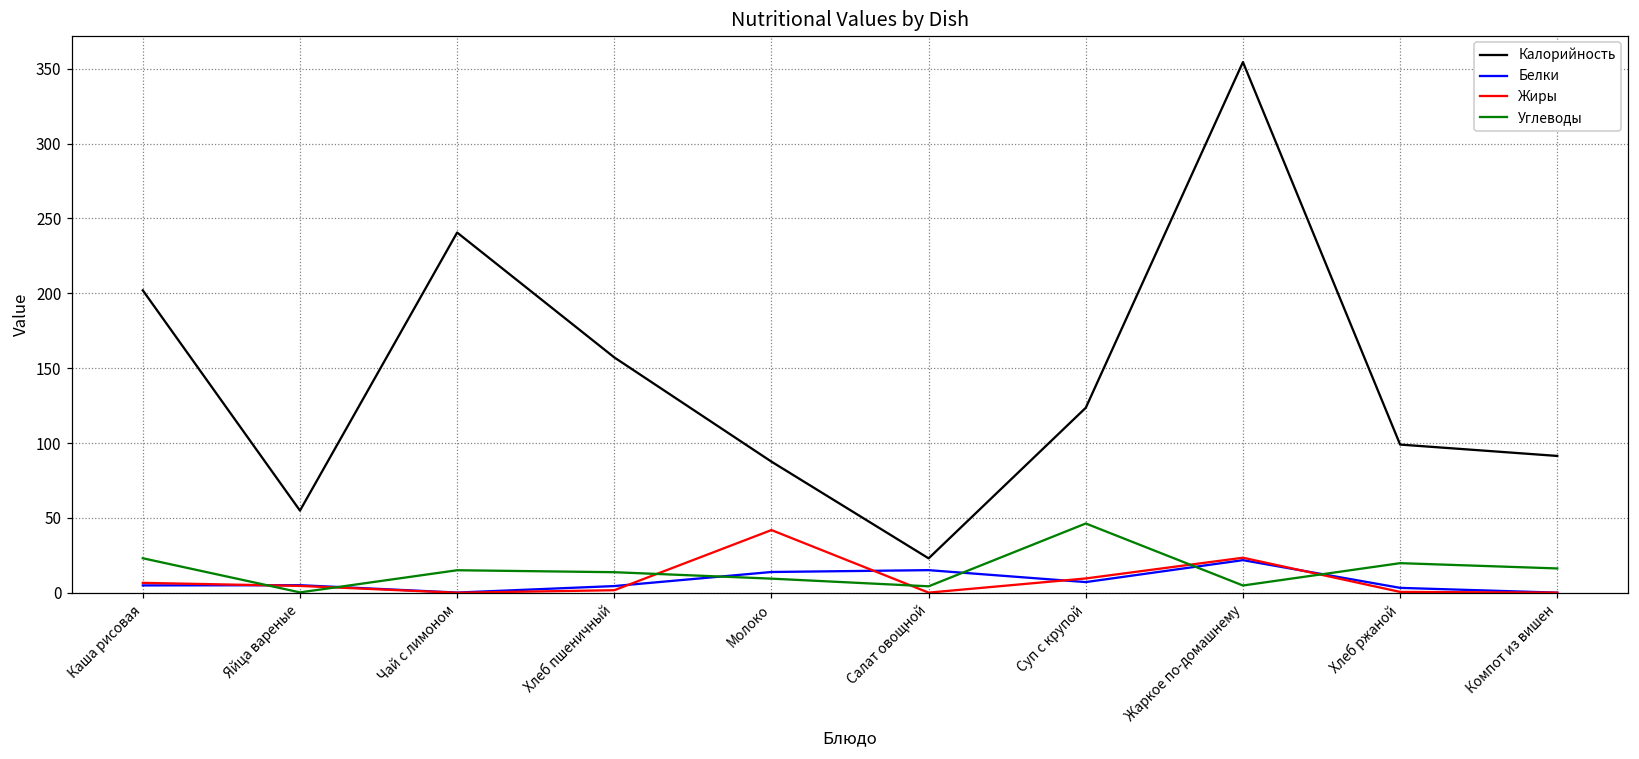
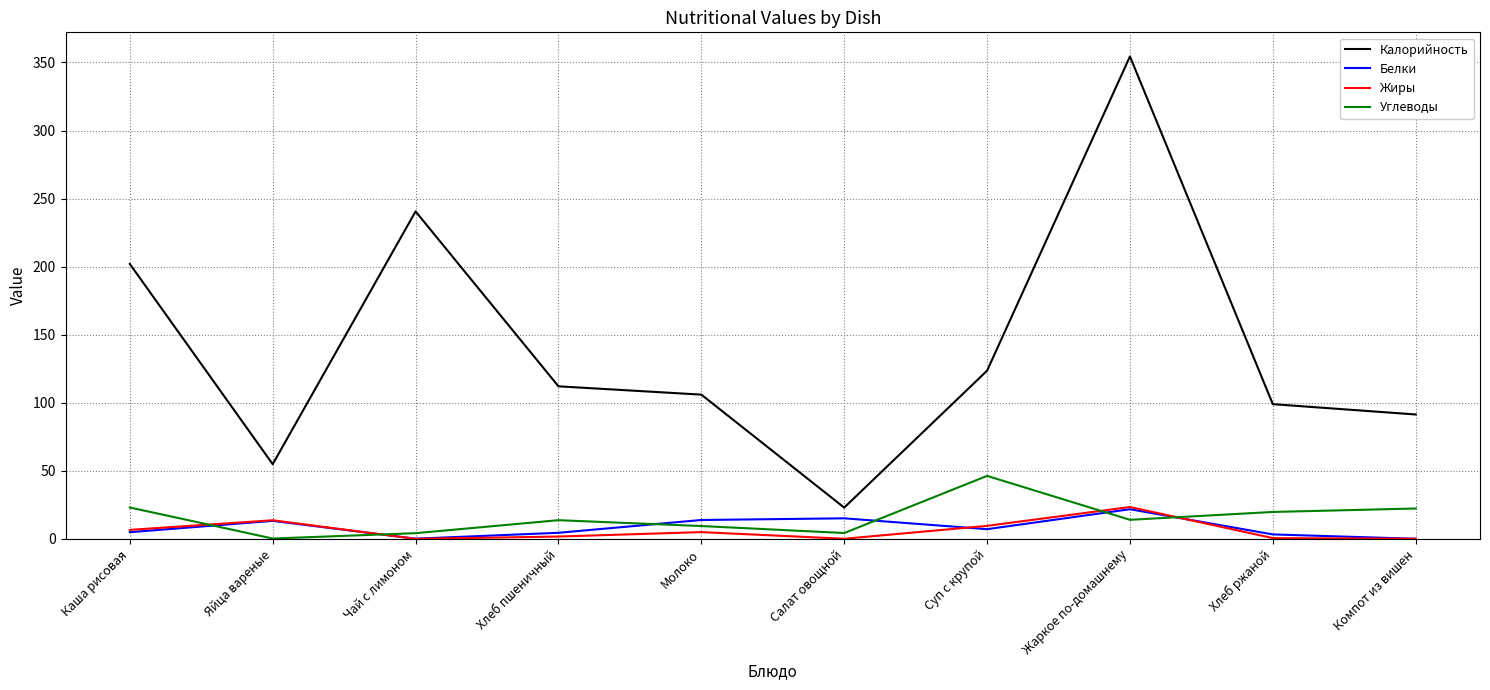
Белки, Яйца вареные: 5 -> 13
Жиры, Яйца вареные: 5 -> 14
Углеводы, Чай с лимоном: 15 -> 4
Калорийность, Хлеб пшеничный: 157 -> 112
Калорийность, Молоко: 88 -> 106
Жиры, Молоко: 42 -> 5
Углеводы, Жаркое по-домашнему: 5 -> 14
Углеводы, Компот из вишен: 16 -> 22
